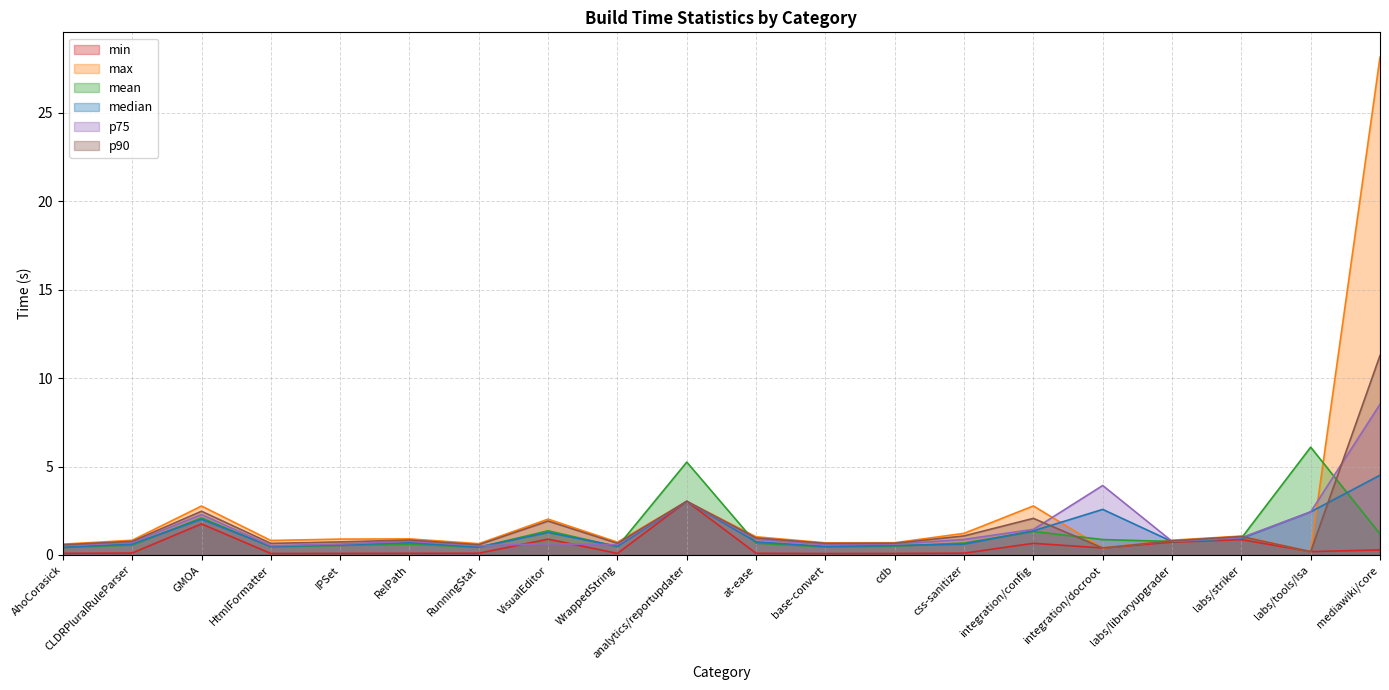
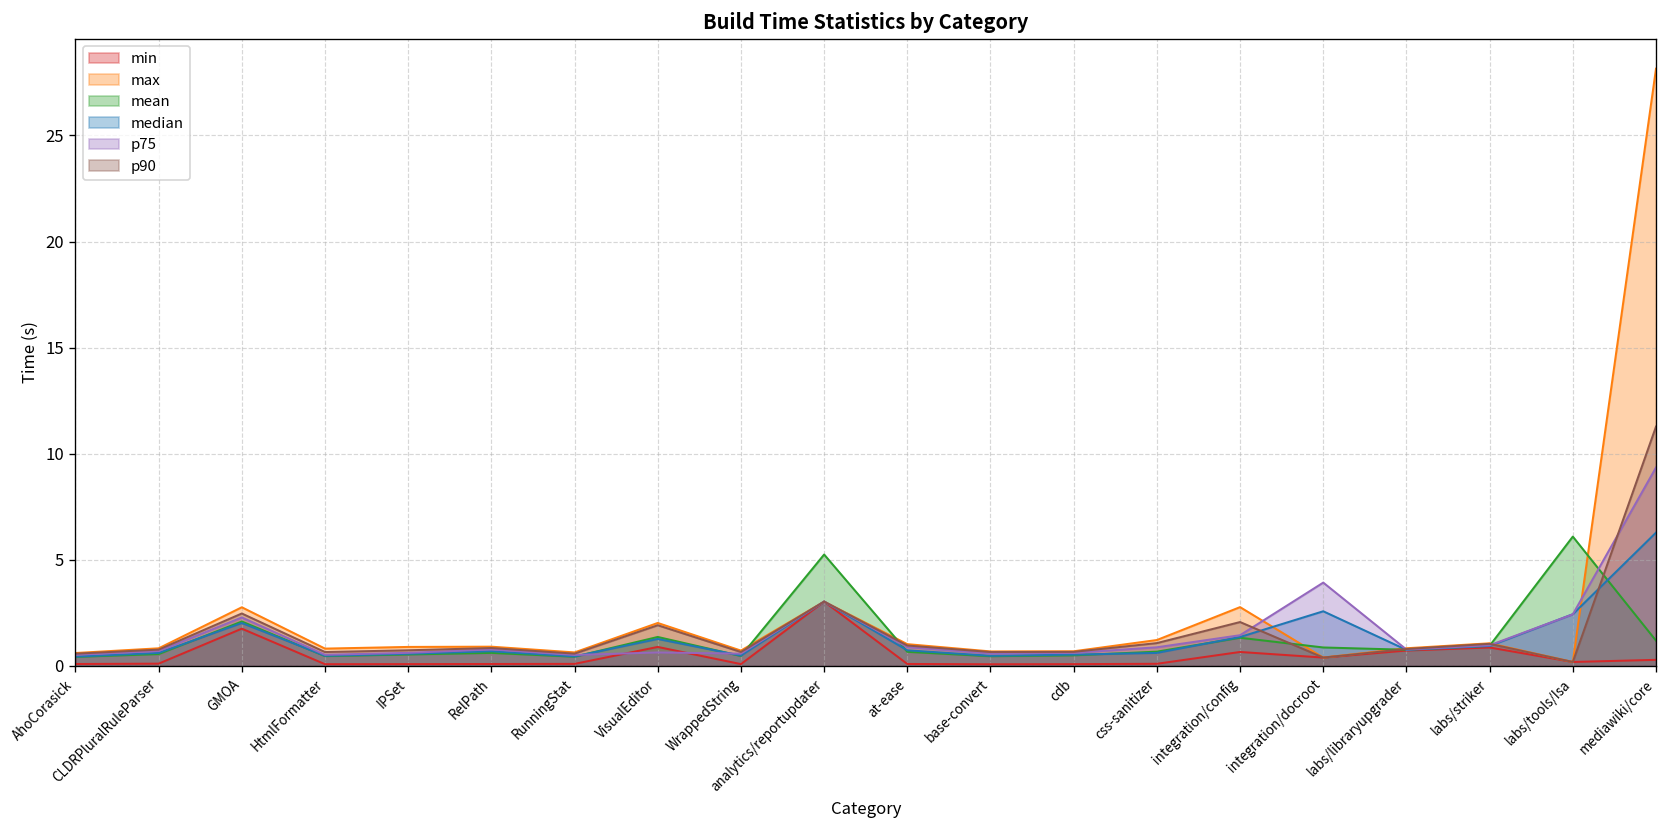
median, mediawiki/core: 4.5 -> 6.3
p75, mediawiki/core: 8.5 -> 9.4
